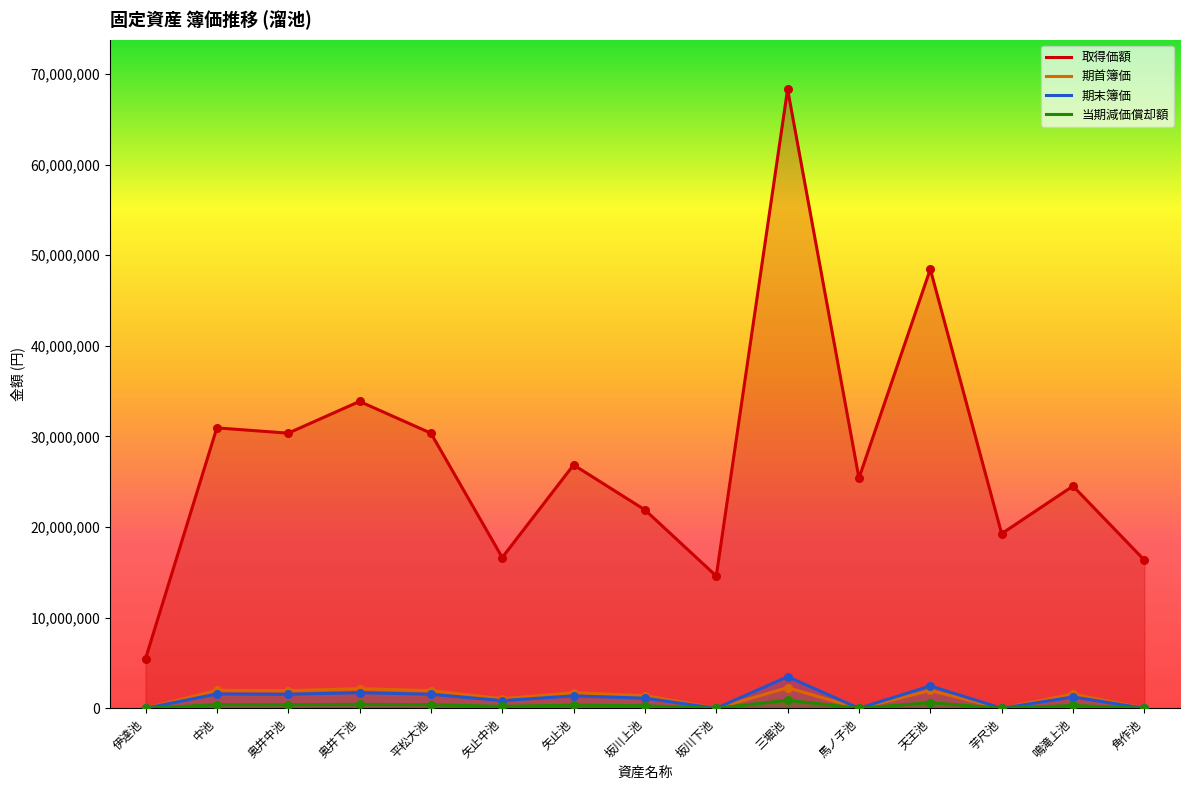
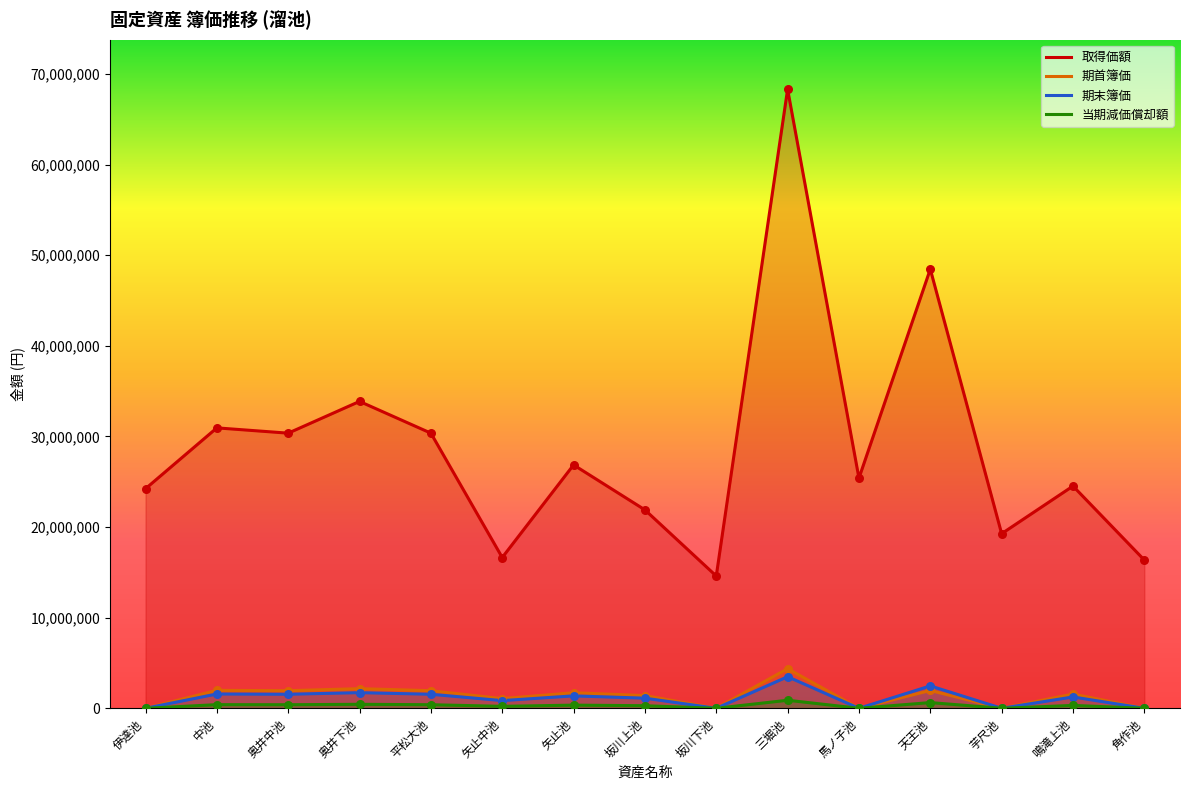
取得価額, 伊達池: 5,000,000 -> 24,000,000
期首簿価, 三堀池: 2,000,000 -> 4,000,000
